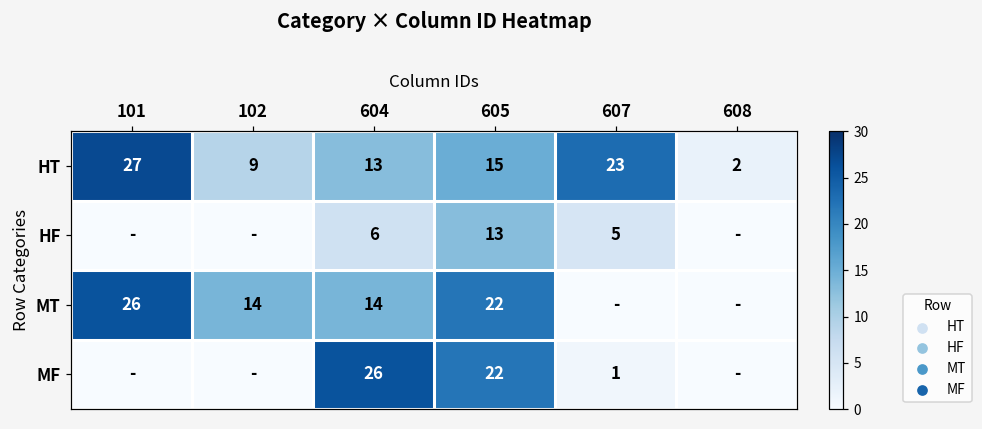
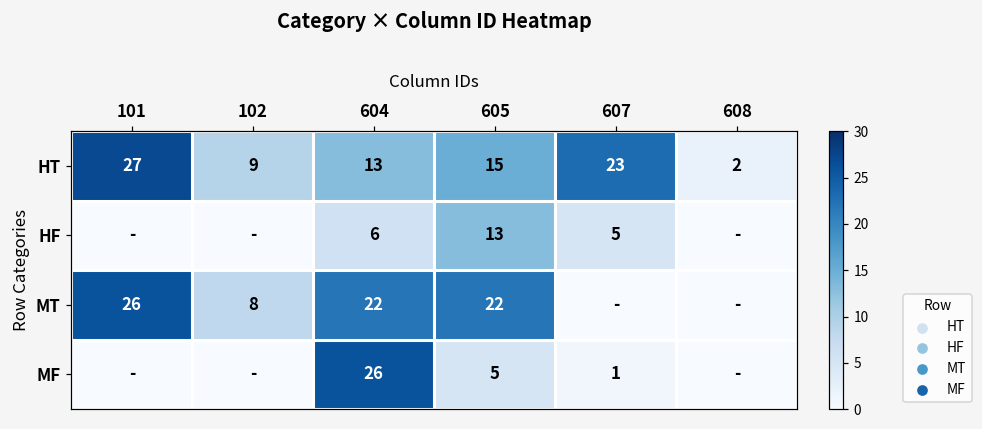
MT, 102: 14 -> 8
MT, 604: 14 -> 22
MF, 605: 22 -> 5
